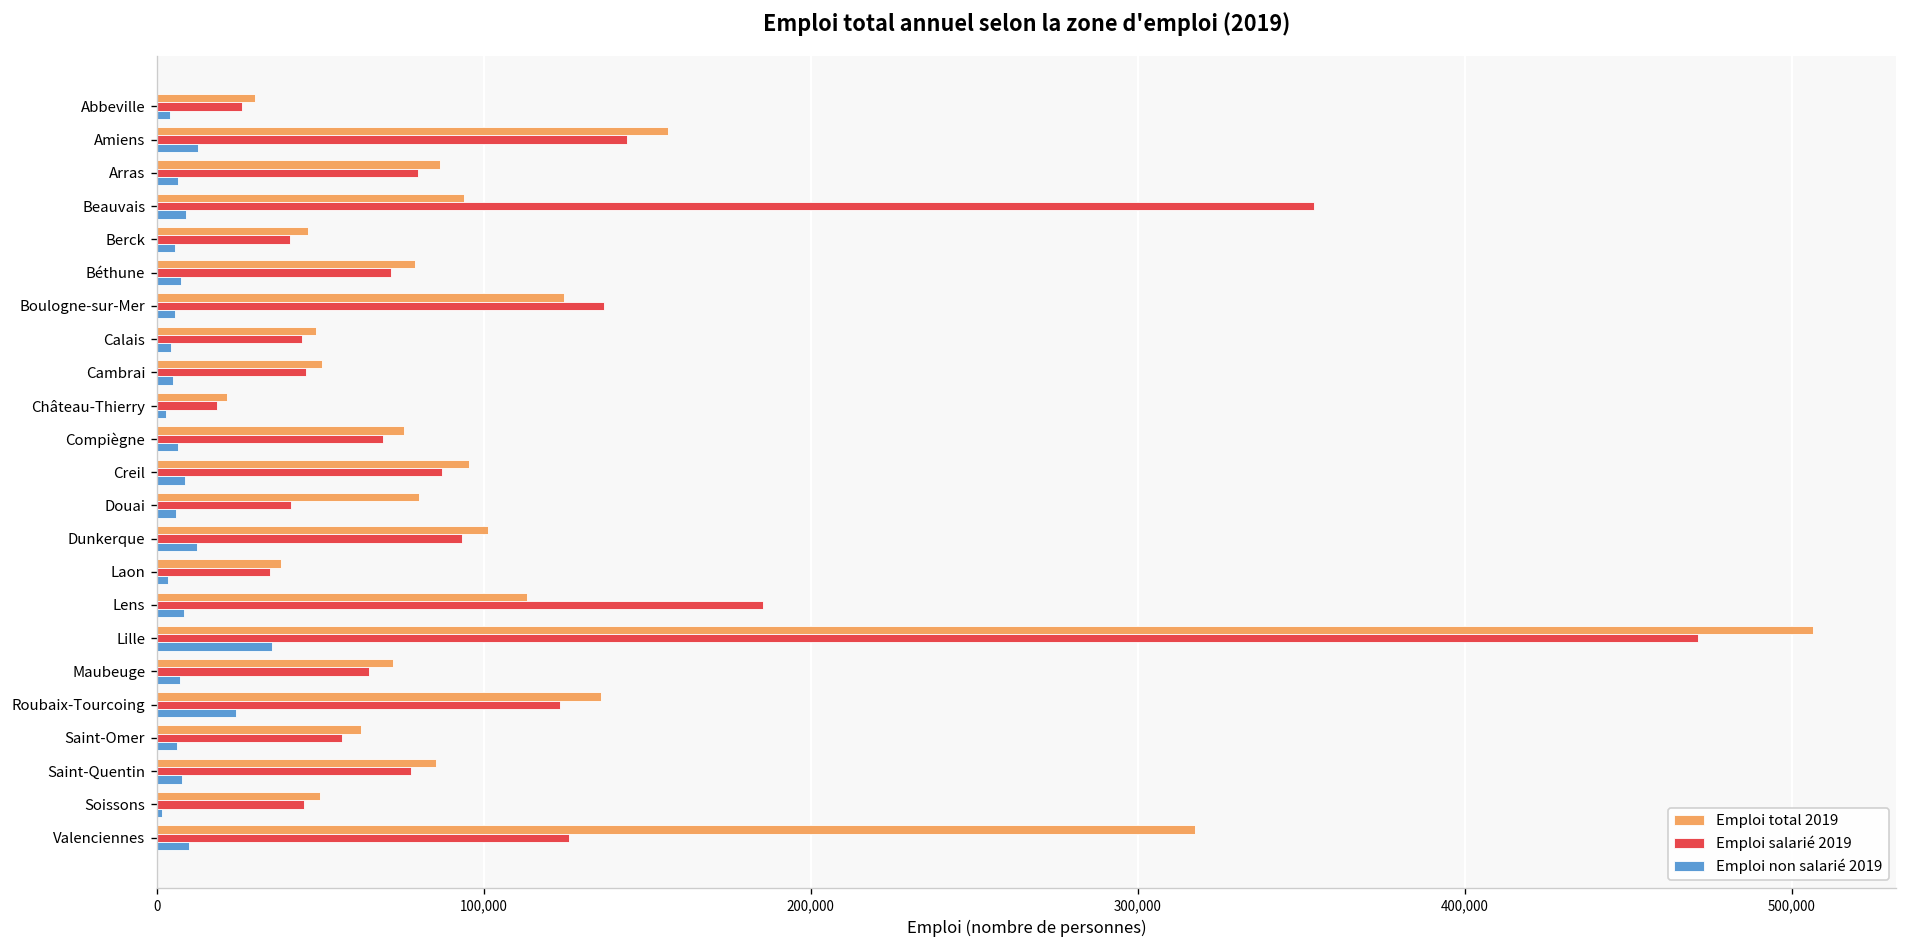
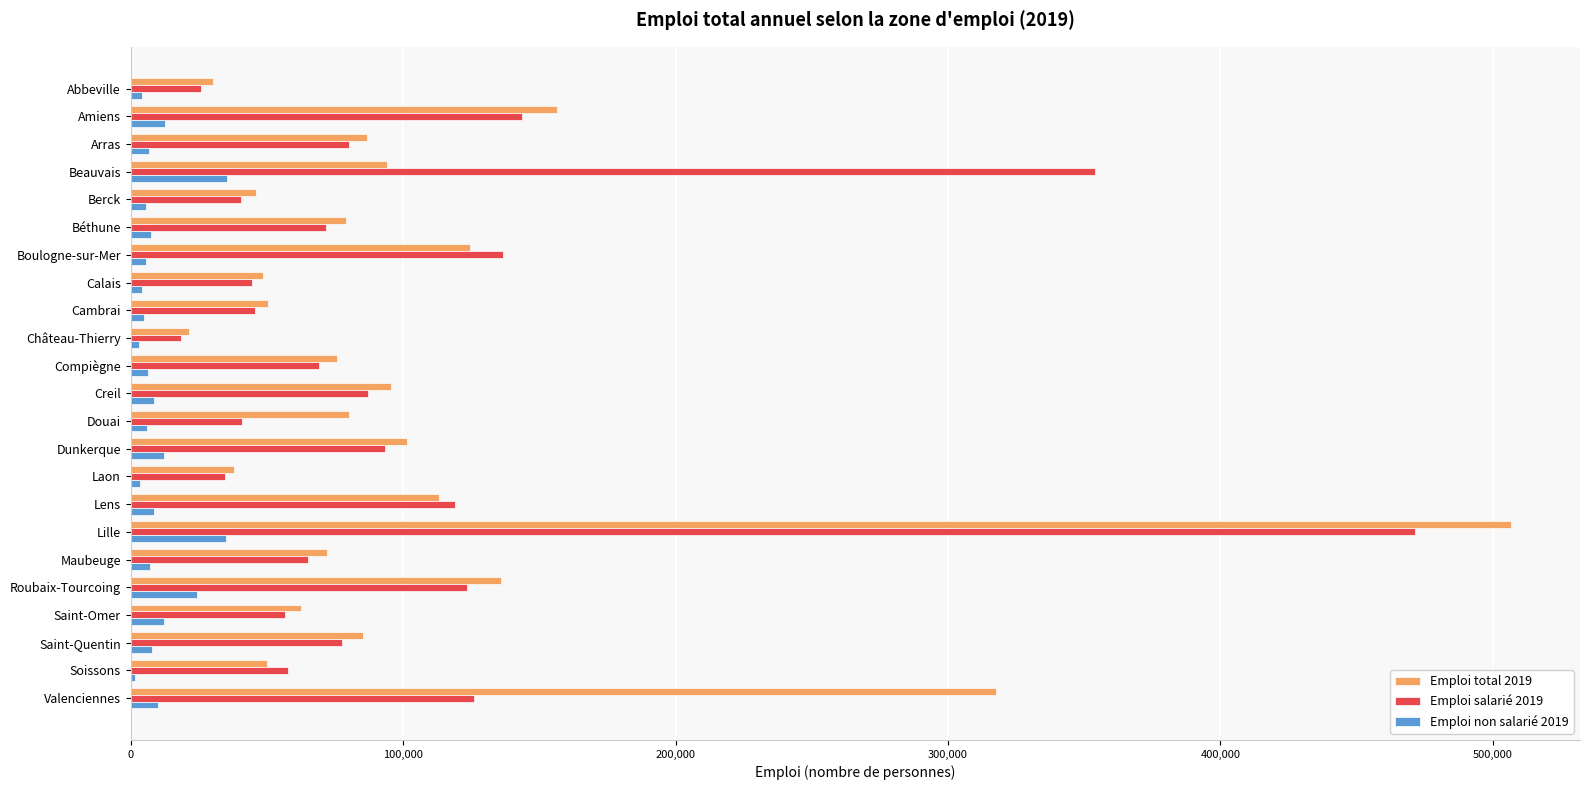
Emploi non salarié 2019, Beauvais: 9,000 -> 35,000
Emploi salarié 2019, Lens: 185,000 -> 119,000
Emploi non salarié 2019, Saint-Omer: 6,000 -> 12,000
Emploi salarié 2019, Soissons: 45,000 -> 58,000
